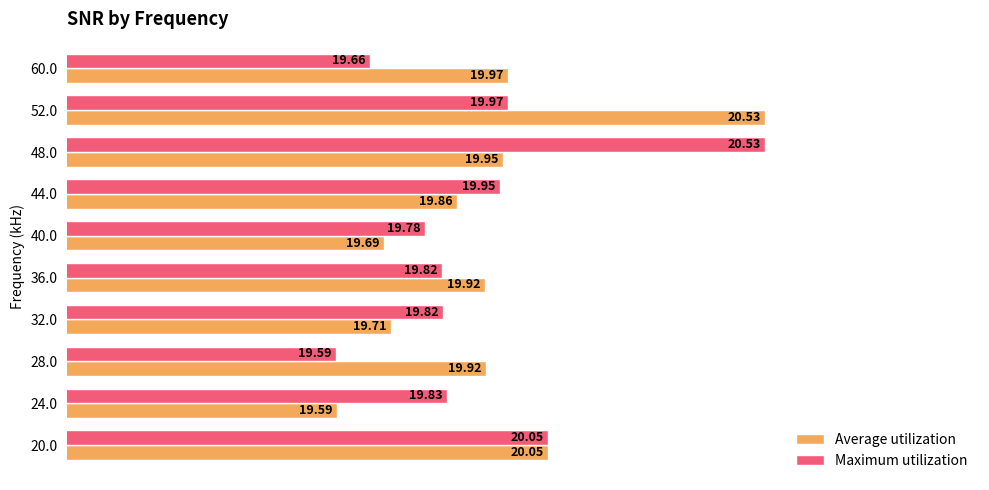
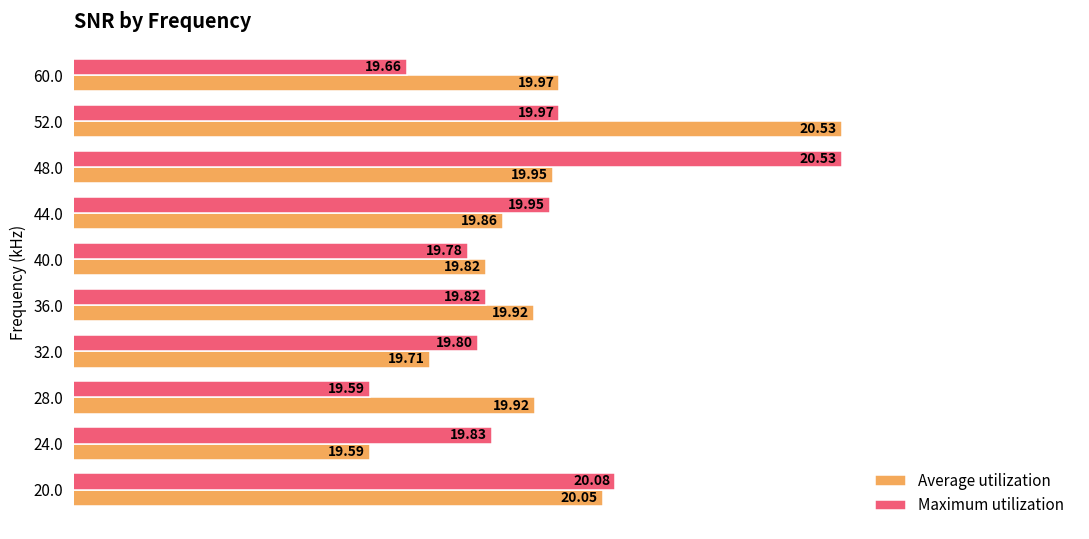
Average utilization, 40.0: 19.69 -> 19.82
Maximum utilization, 32.0: 19.82 -> 19.80
Maximum utilization, 20.0: 20.05 -> 20.08
